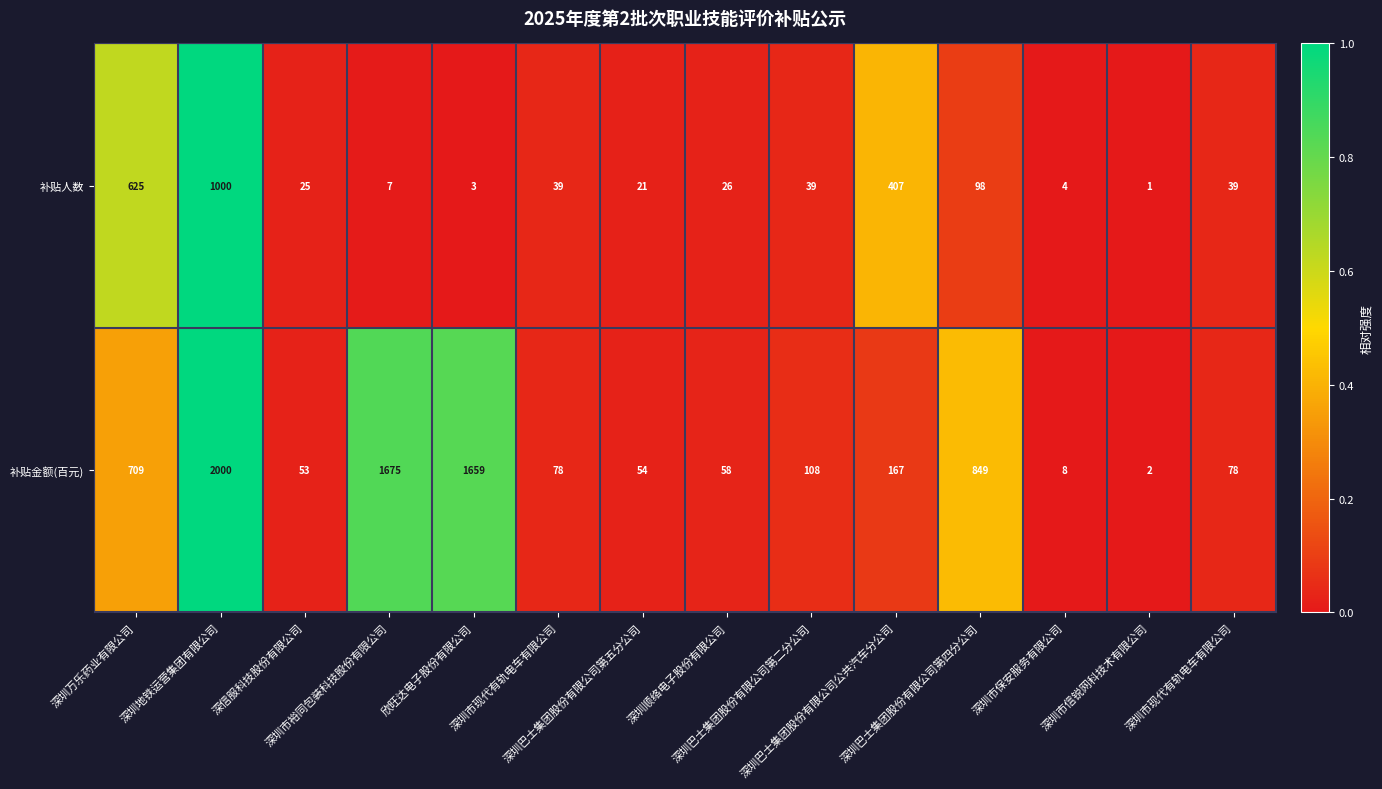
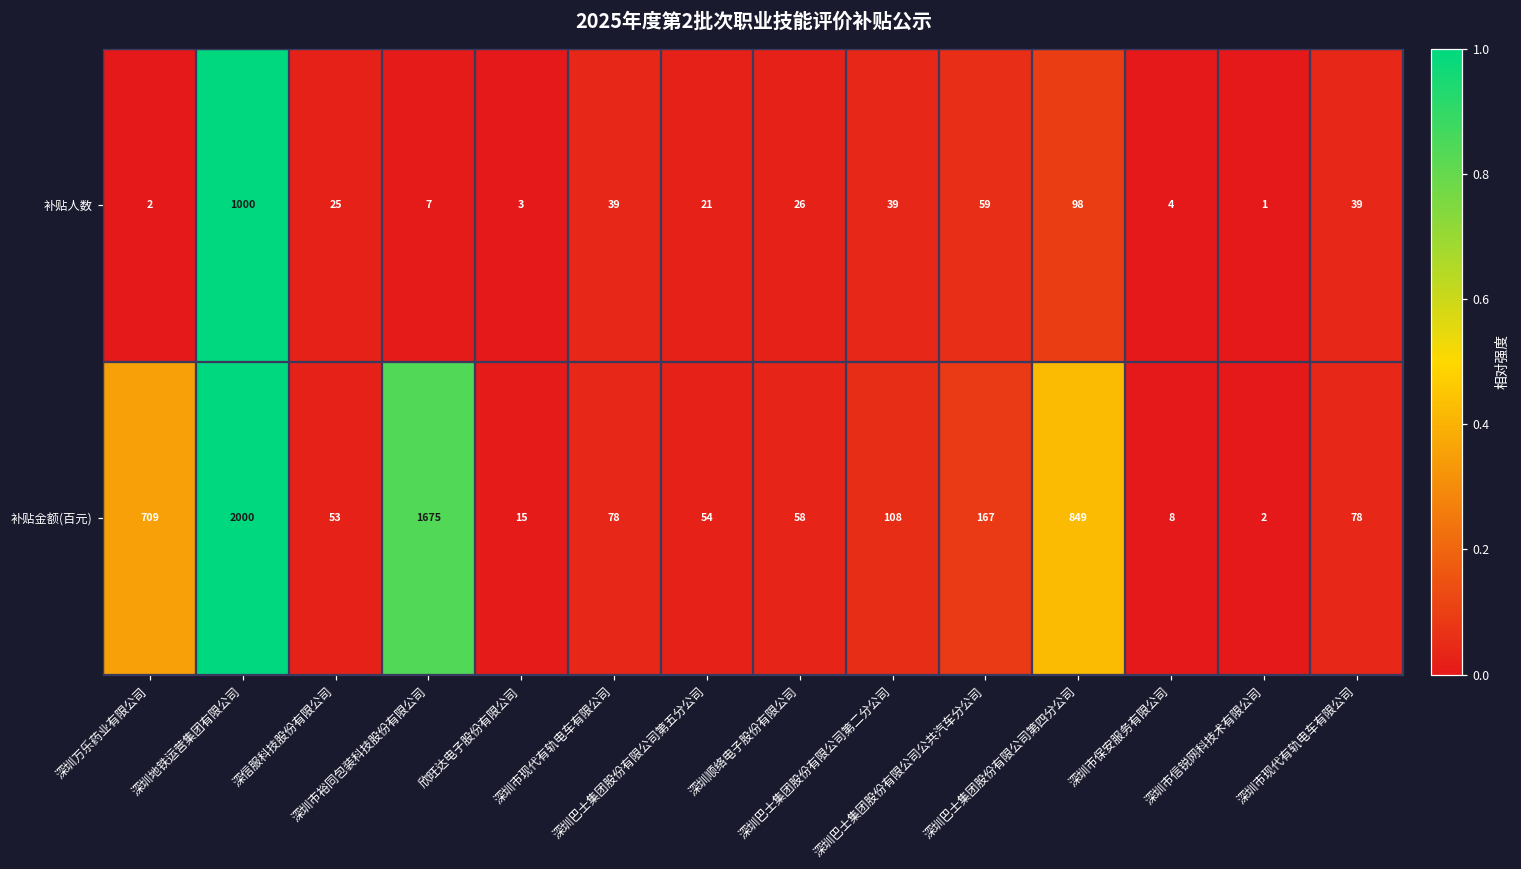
补贴人数, 深圳万乐药业有限公司: 625 -> 2
补贴人数, 深圳巴士集团股份有限公司公共汽车分公司: 407 -> 59
补贴金额(百元), 欣旺达电子股份有限公司: 1659 -> 15
